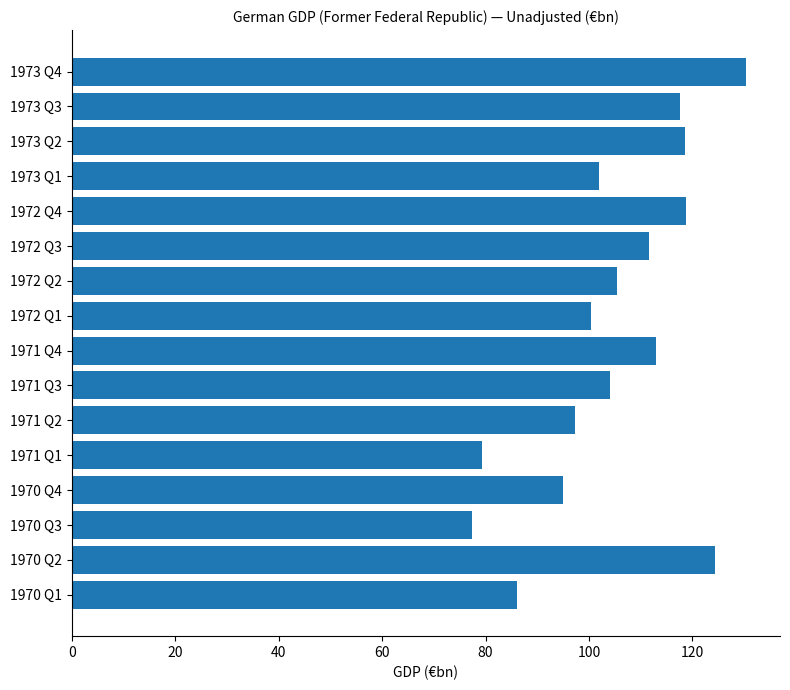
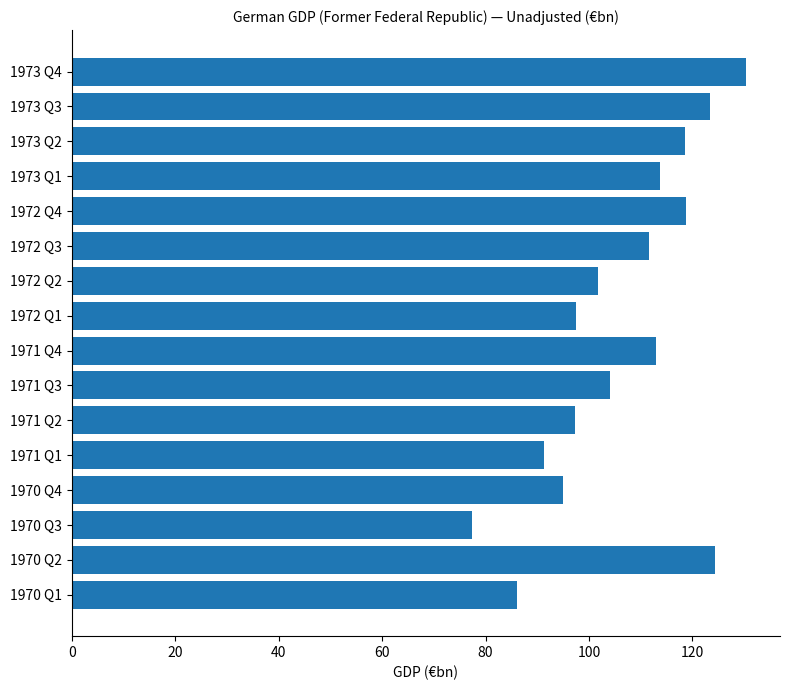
1973 Q3: 118 -> 123
1973 Q1: 102 -> 114
1972 Q2: 105 -> 102
1972 Q1: 100 -> 98
1971 Q1: 79 -> 91
